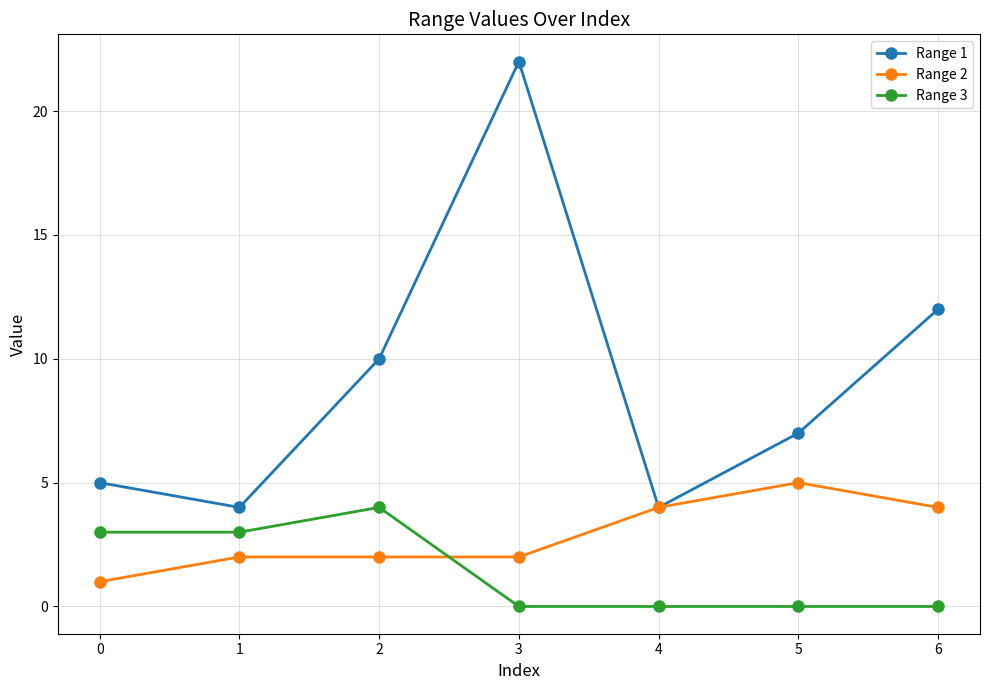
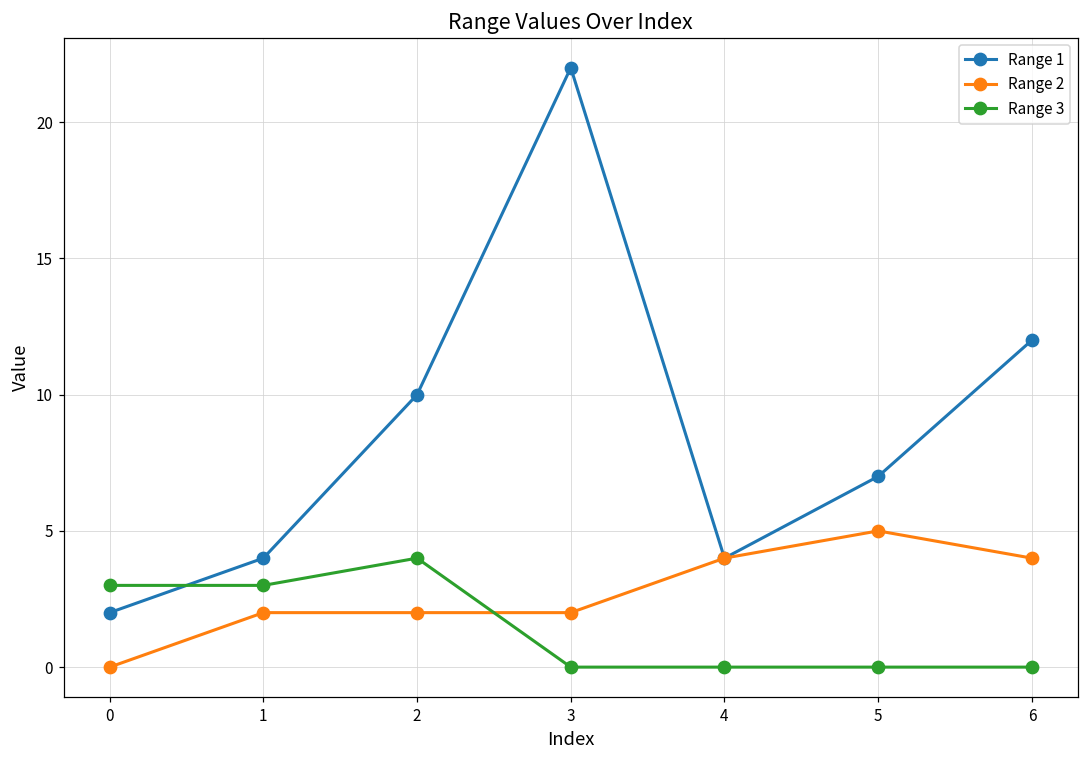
Range 1, 0: 5 -> 2
Range 2, 0: 1 -> 0
